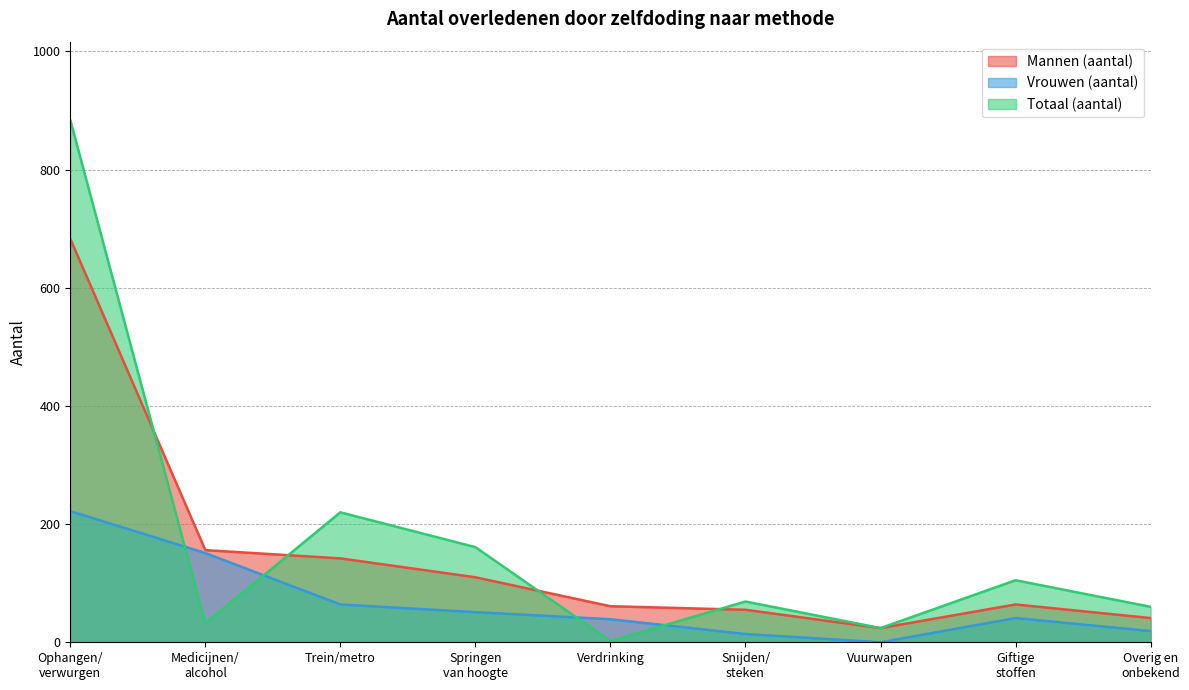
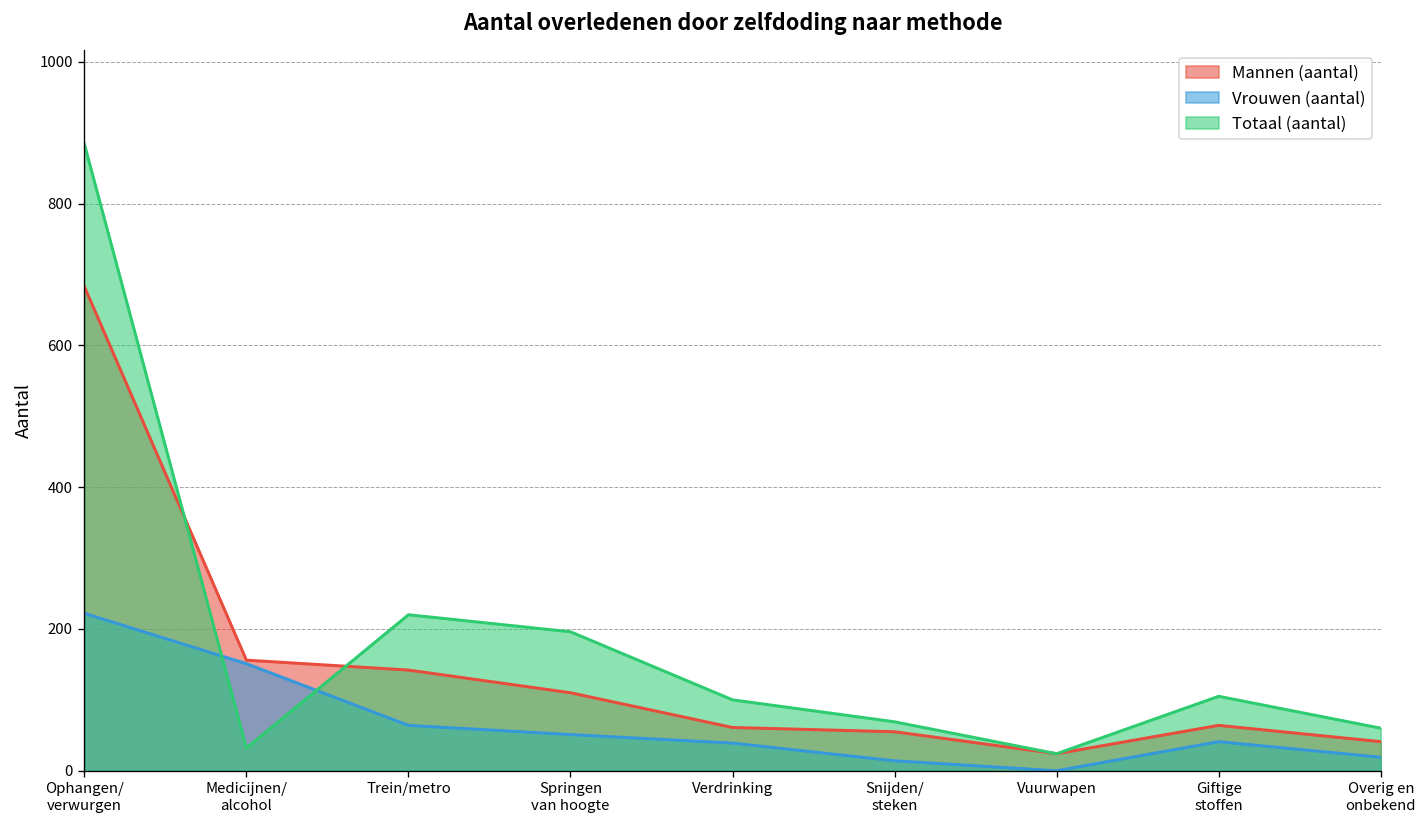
Totaal (aantal), Springen van hoogte: 160 -> 200
Totaal (aantal), Verdrinking: 0 -> 100
